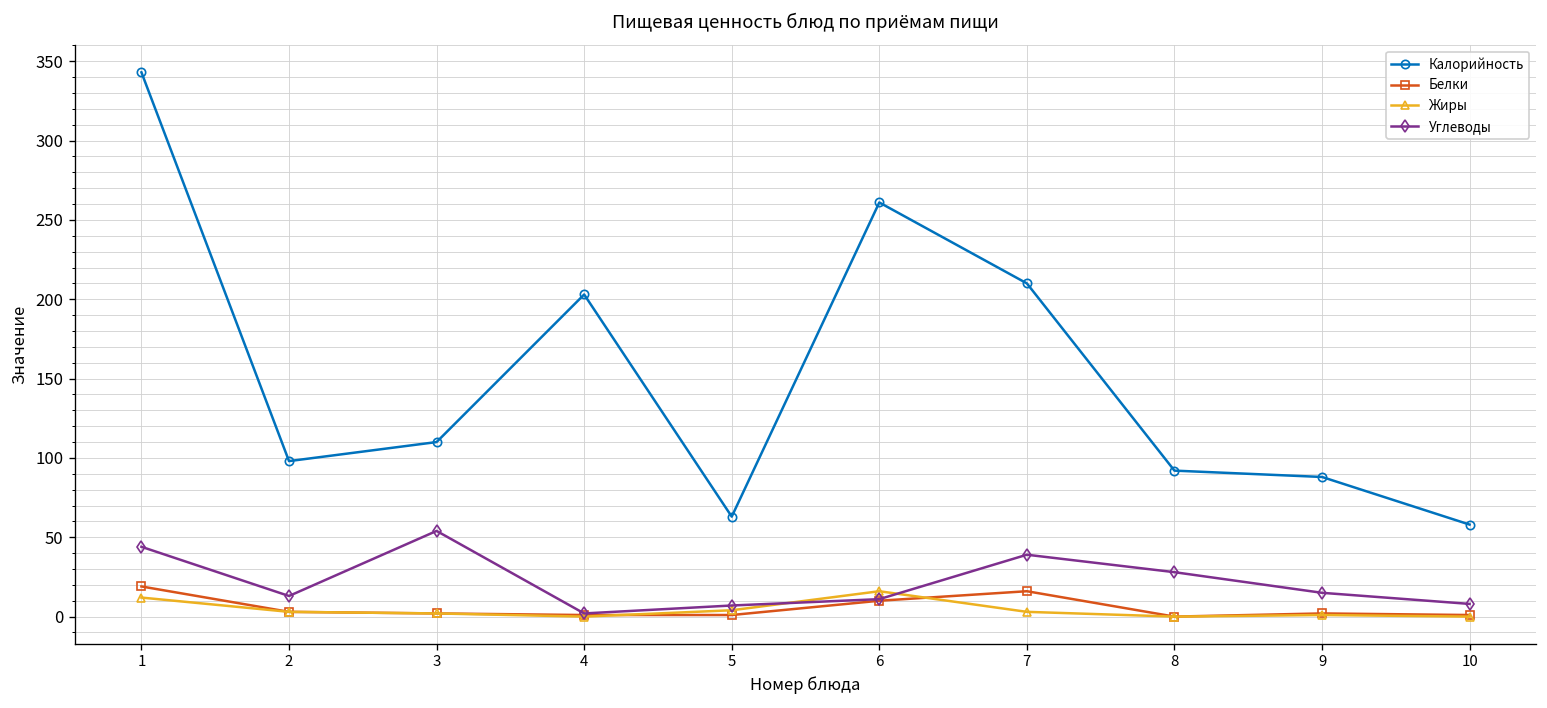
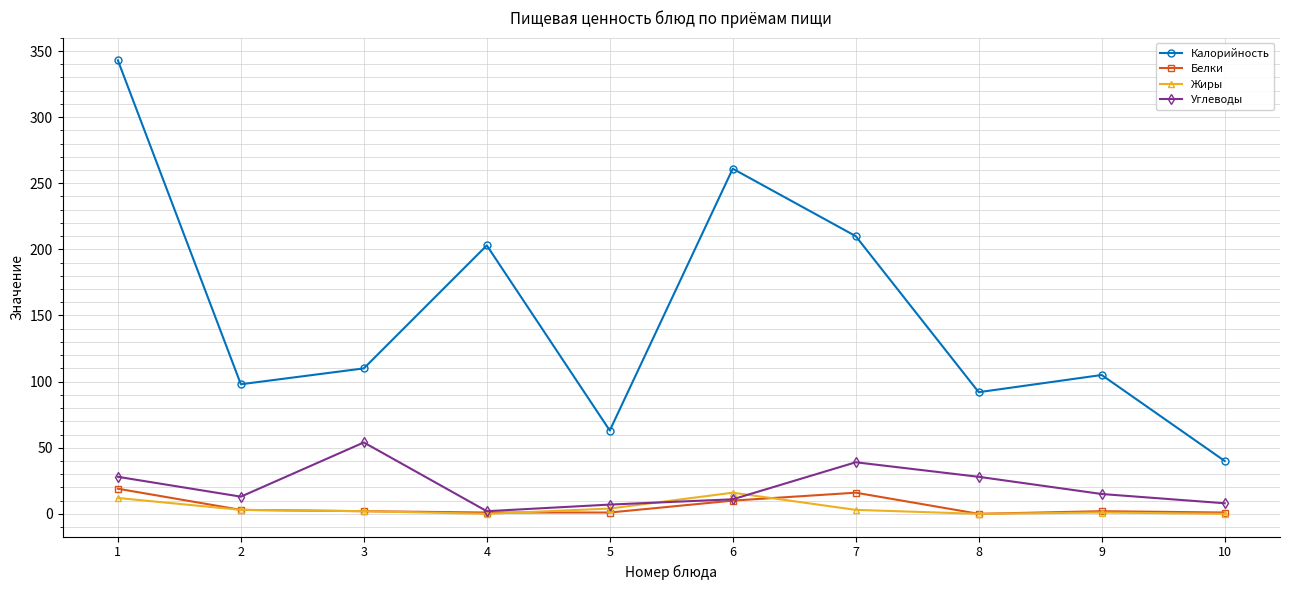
Углеводы, 1: 44 -> 28
Калорийность, 9: 88 -> 105
Калорийность, 10: 58 -> 40
